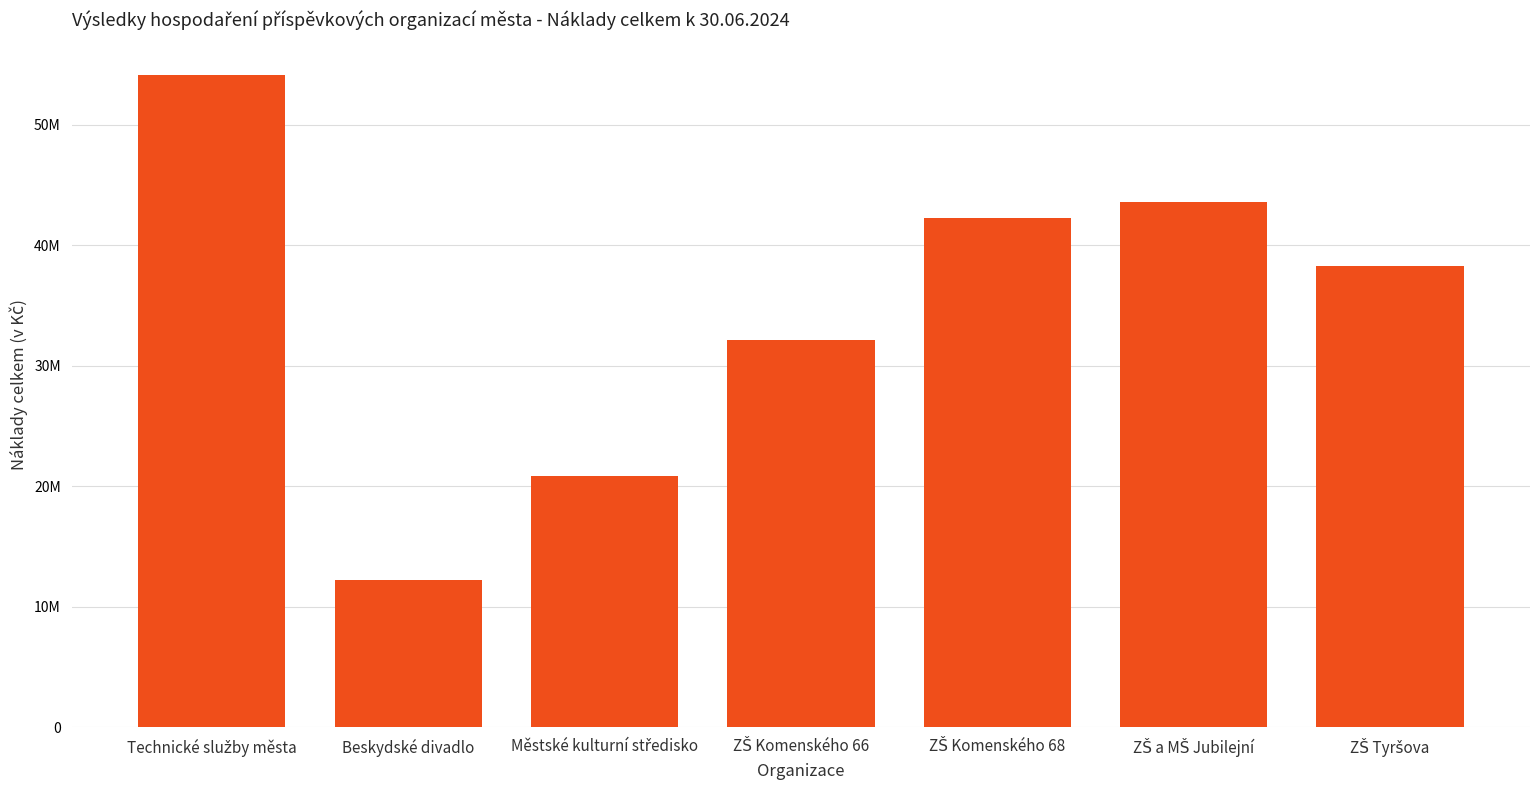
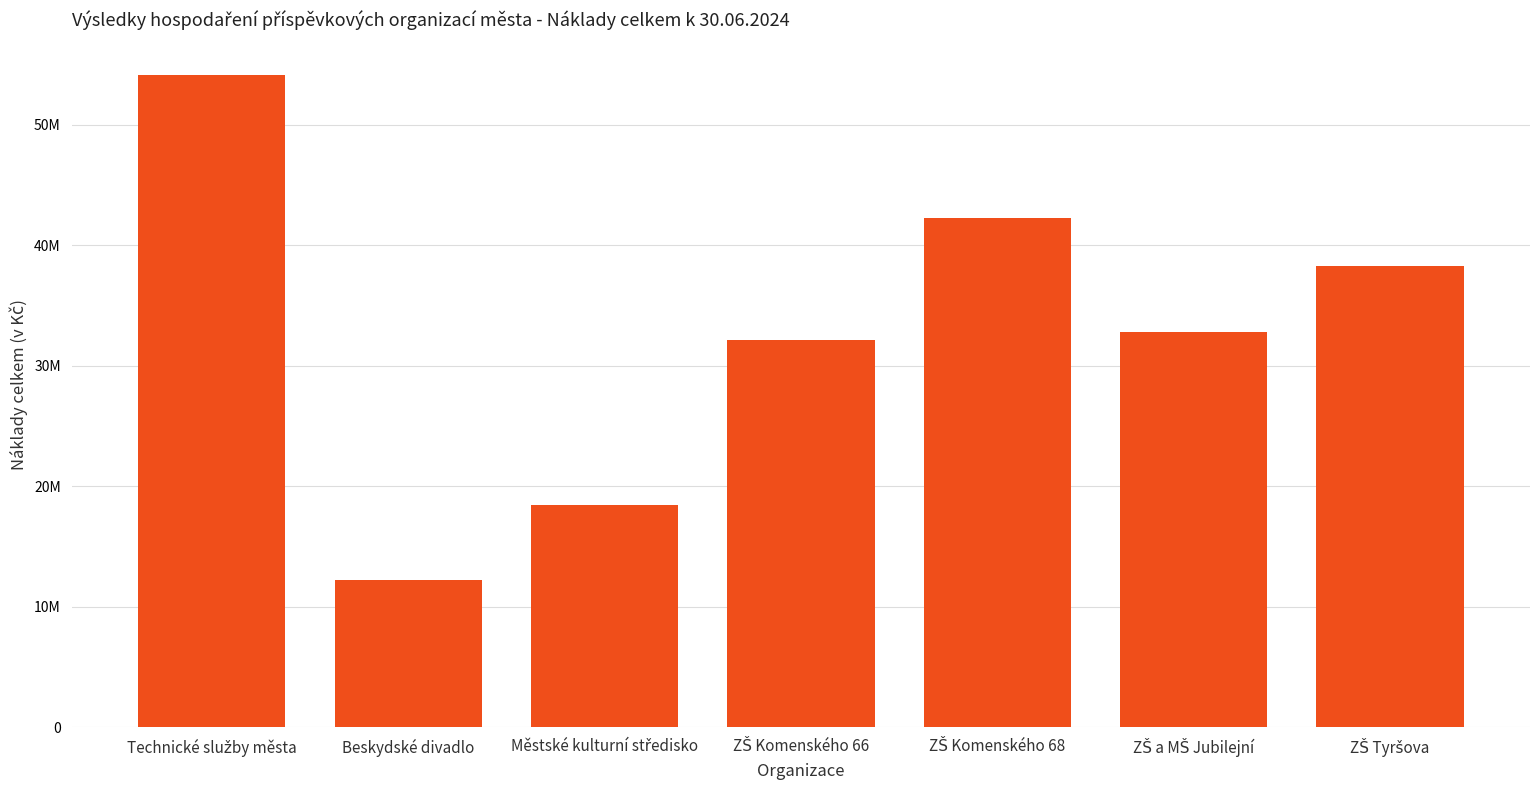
Městské kulturní středisko: 20900000 -> 18500000
ZŠ a MŠ Jubilejní: 43600000 -> 32800000
